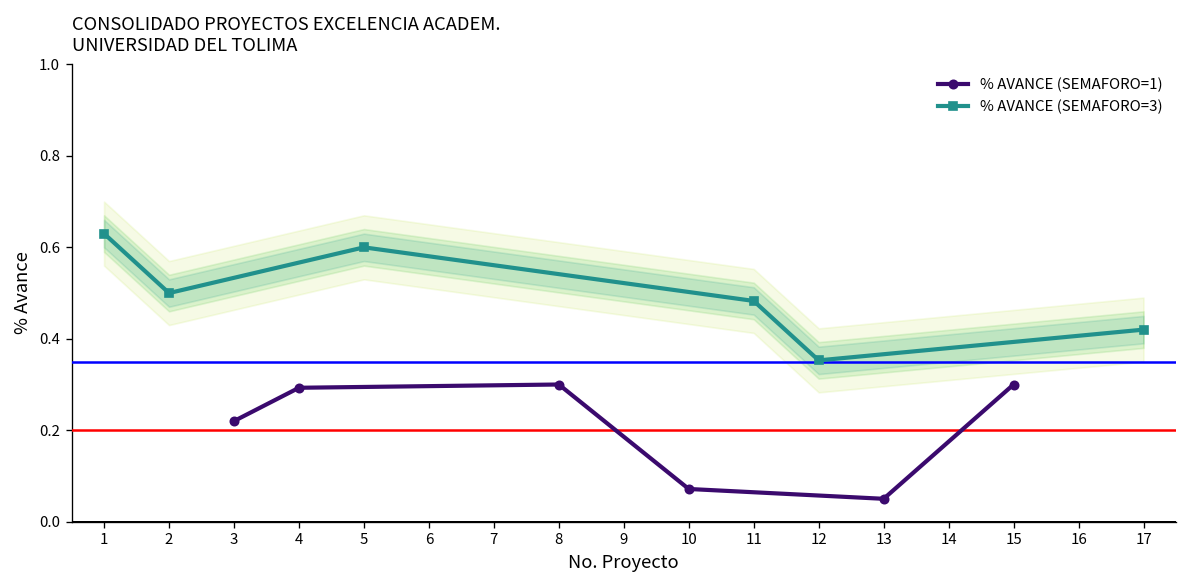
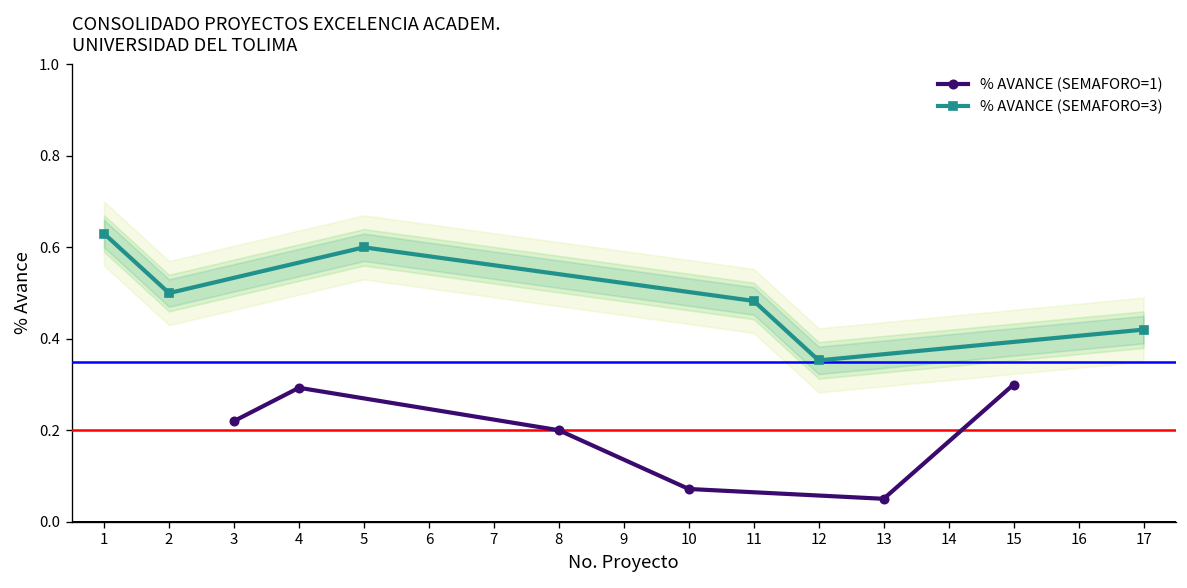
% AVANCE (SEMAFORO=1), 8: 0.3 -> 0.2
